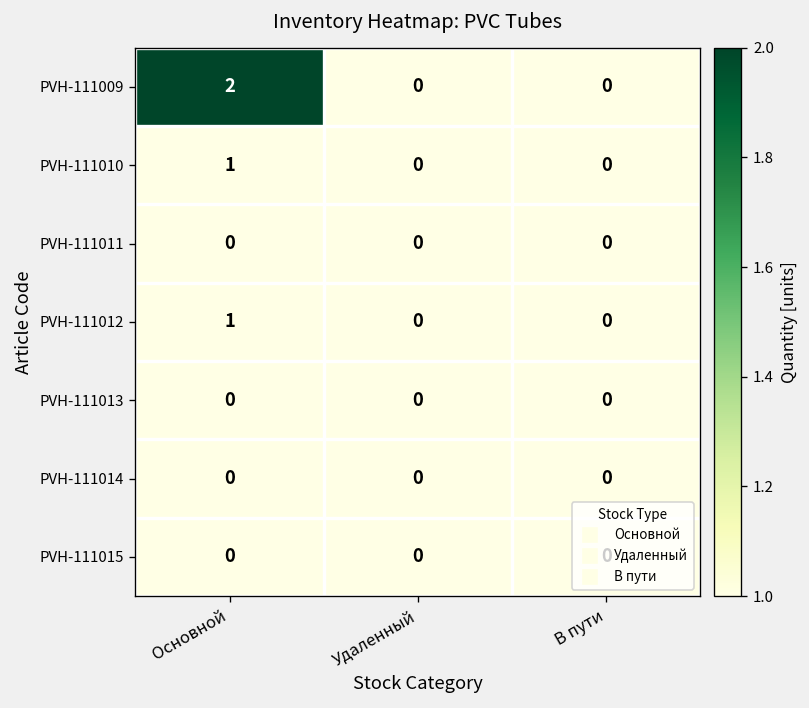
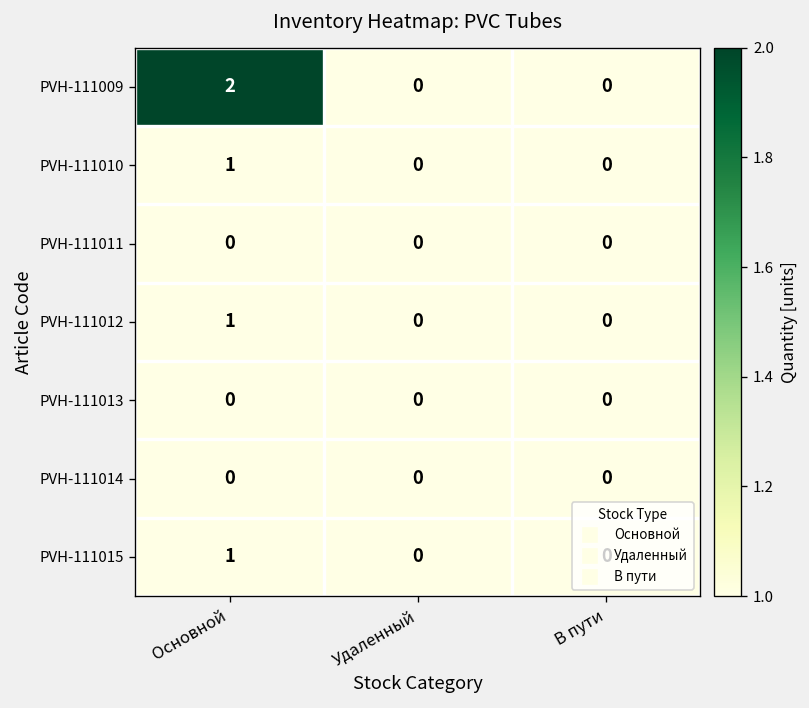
PVH-111015, Основной: 0 -> 1
